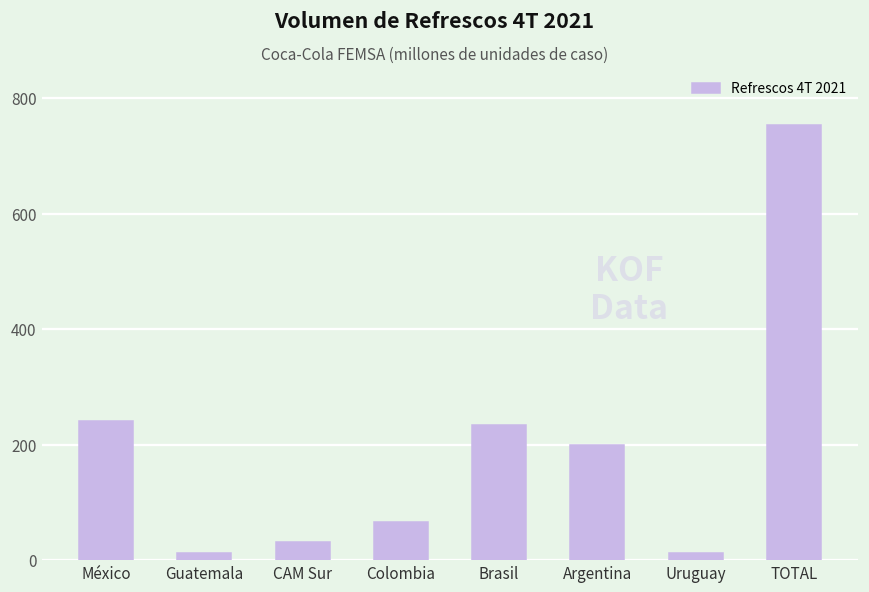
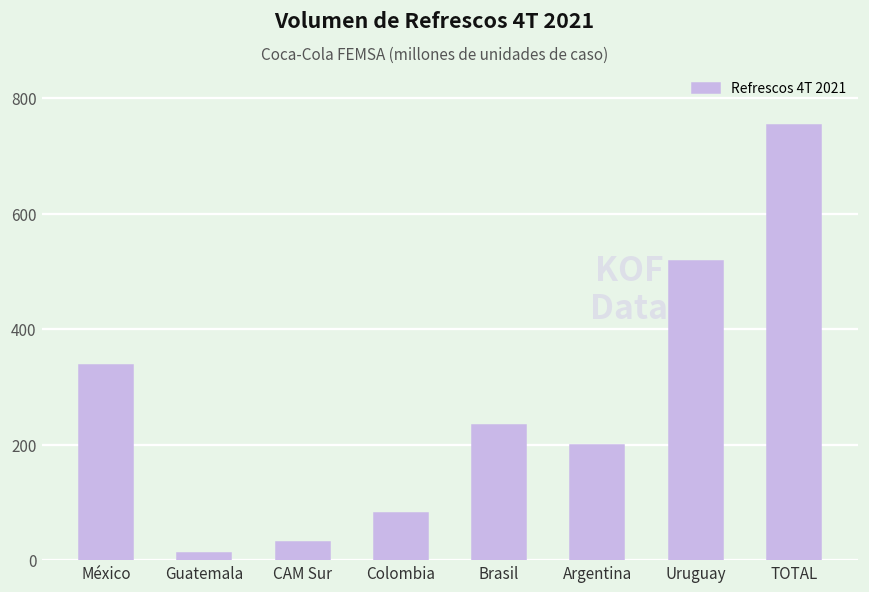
México: 240 -> 340
Colombia: 70 -> 80
Uruguay: 10 -> 520
